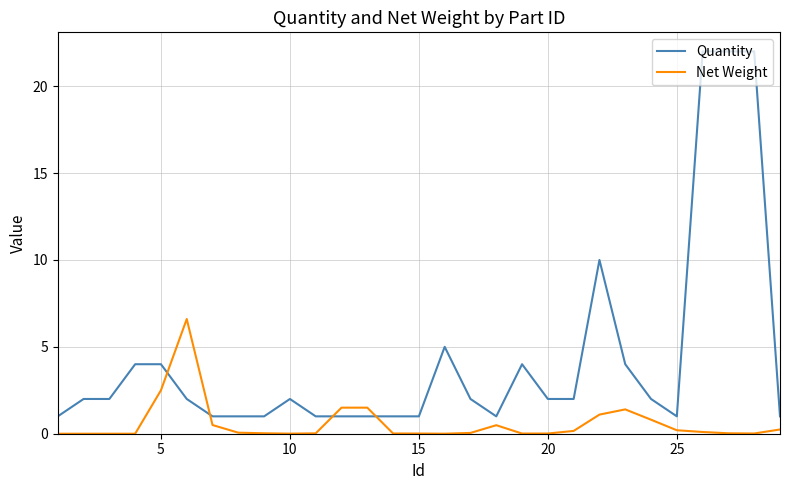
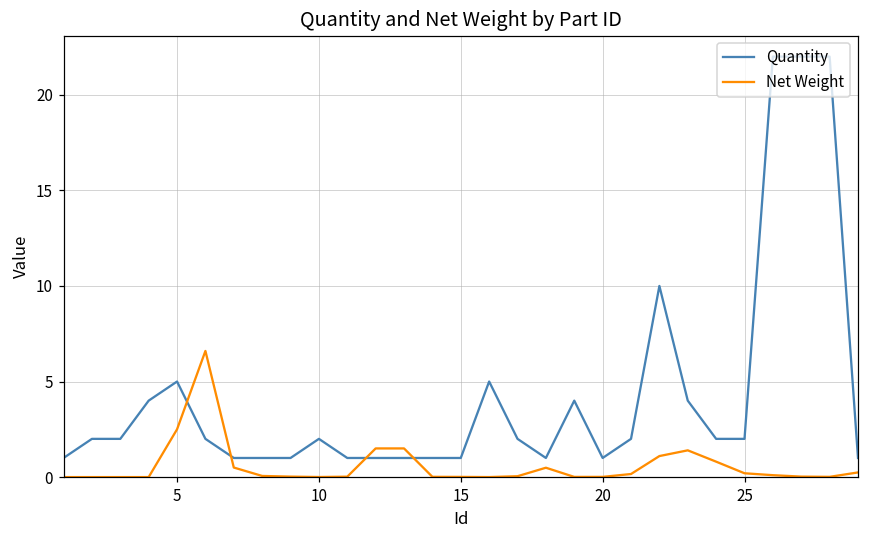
Quantity, 5: 4 -> 5
Quantity, 20: 2 -> 1
Quantity, 25: 1 -> 2
